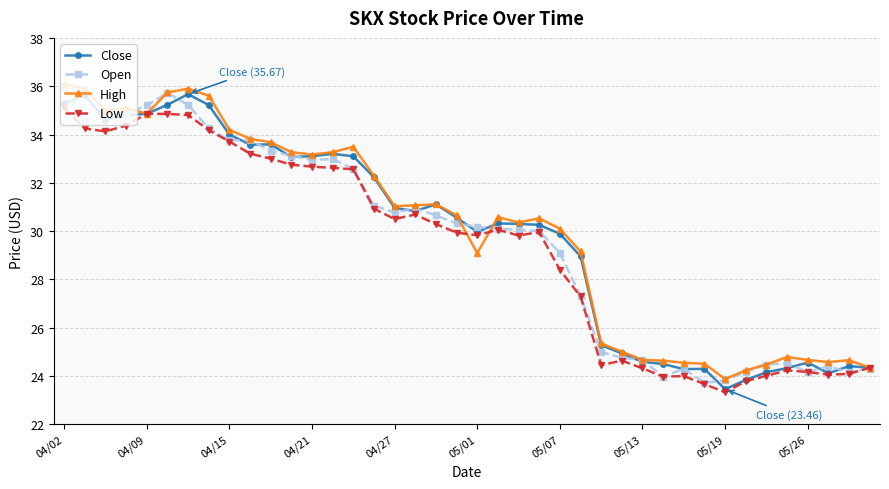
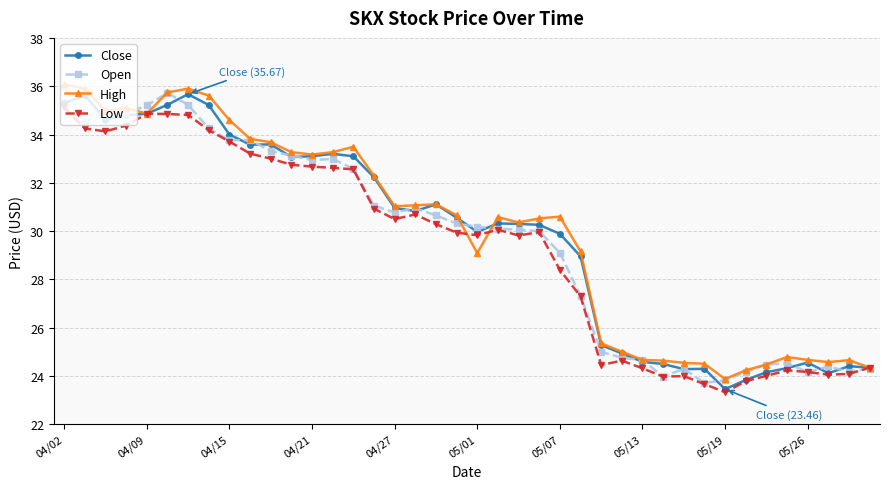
High, 04/15: 34.2 -> 34.6
High, 05/07: 30.1 -> 30.6
